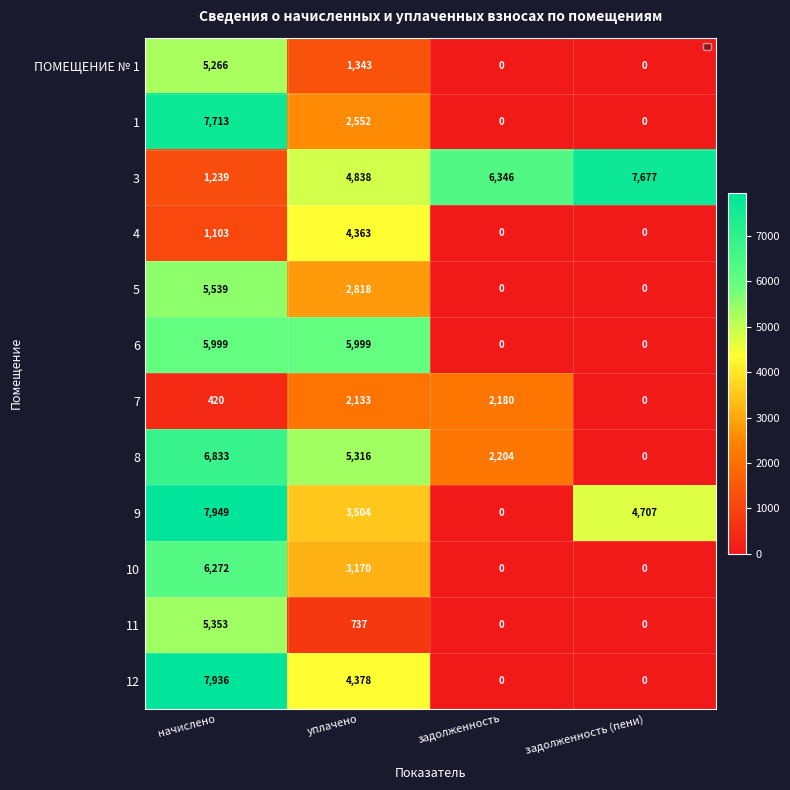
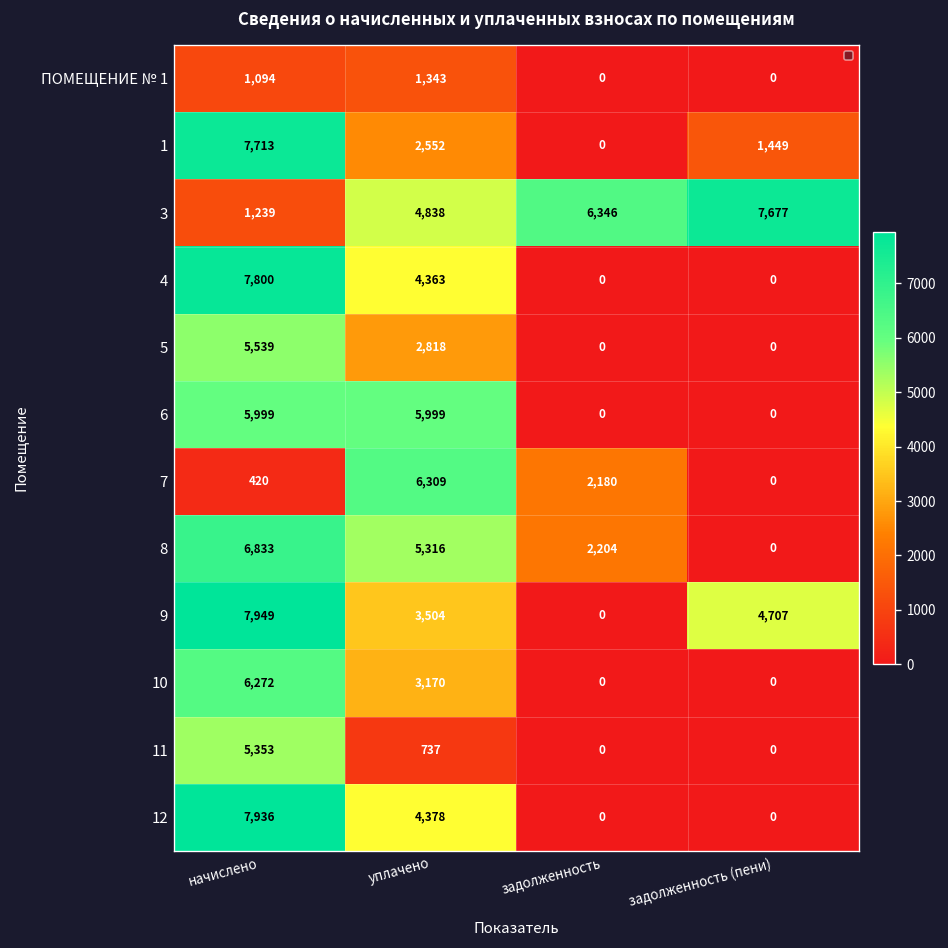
ПОМЕЩЕНИЕ № 1, начислено: 5,266 -> 1,094
1, задолженность (пени): 0 -> 1,449
4, начислено: 1,103 -> 7,800
7, уплачено: 2,133 -> 6,309
